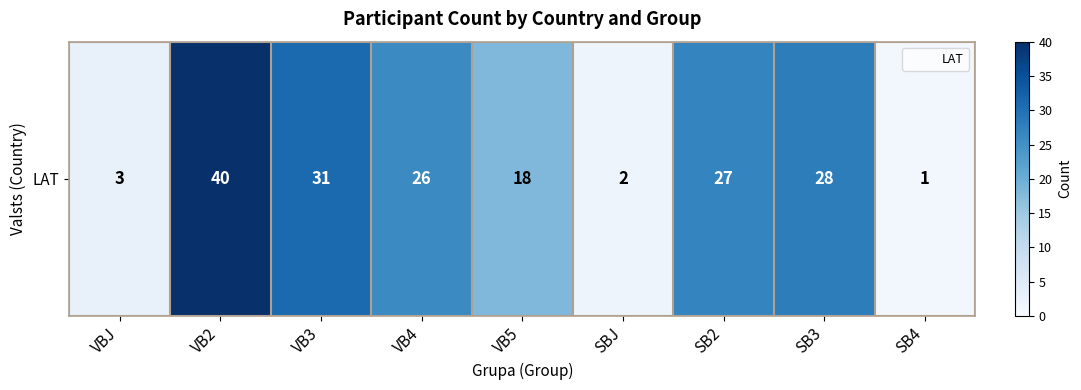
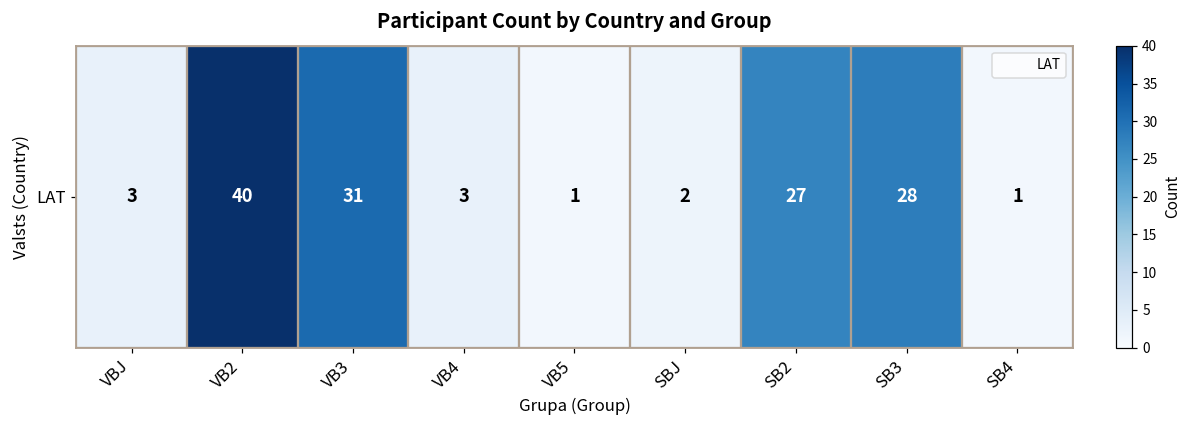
LAT, VB4: 26 -> 3
LAT, VB5: 18 -> 1
